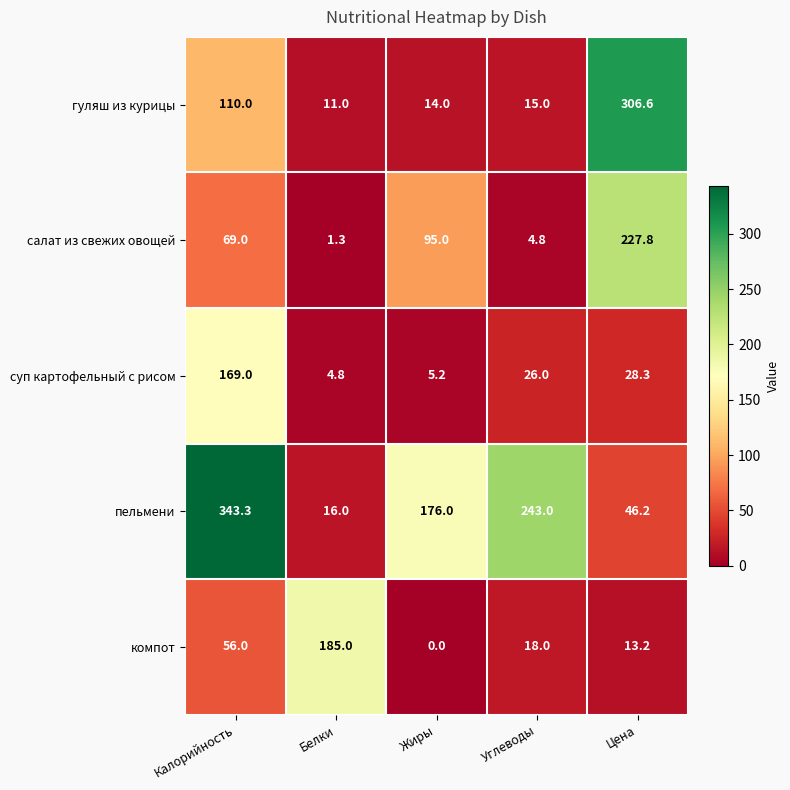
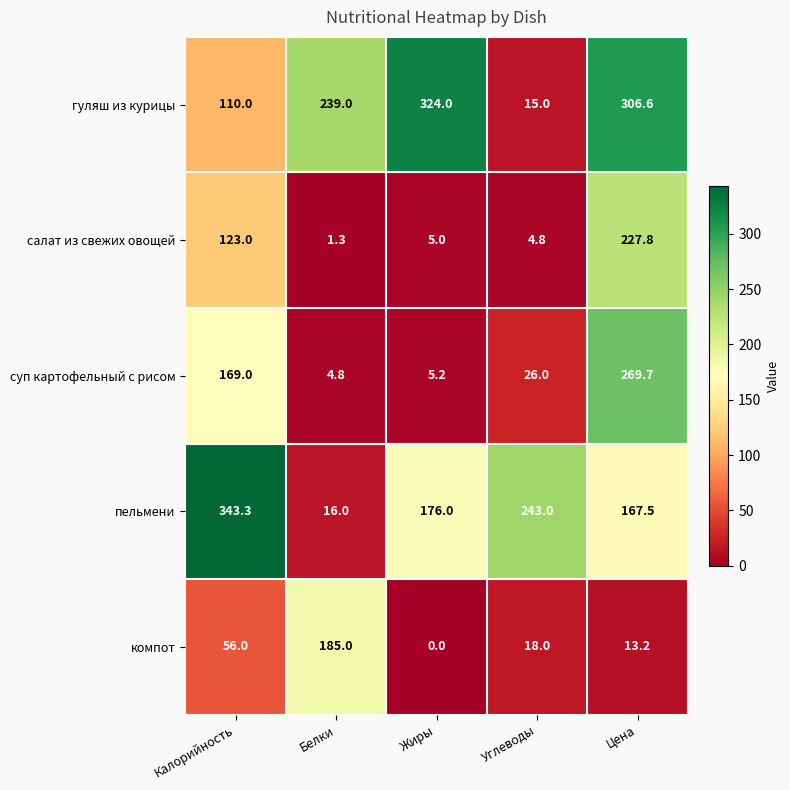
гуляш из курицы, Белки: 11.0 -> 239.0
гуляш из курицы, Жиры: 14.0 -> 324.0
салат из свежих овощей, Калорийность: 69.0 -> 123.0
салат из свежих овощей, Жиры: 95.0 -> 5.0
суп картофельный с рисом, Цена: 28.3 -> 269.7
пельмени, Цена: 46.2 -> 167.5
